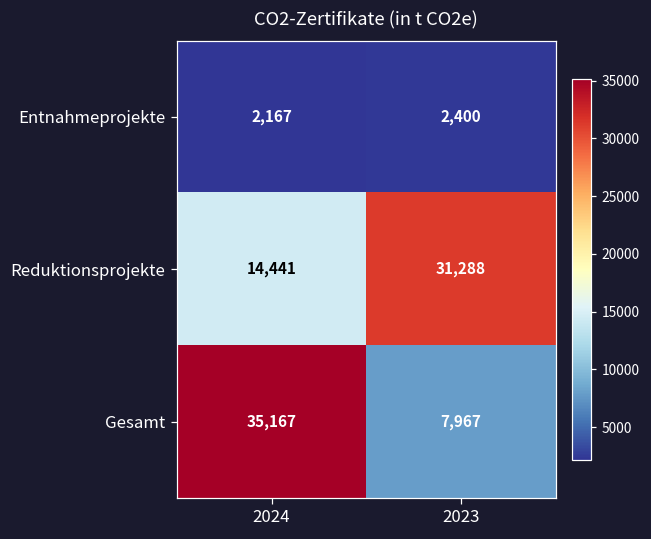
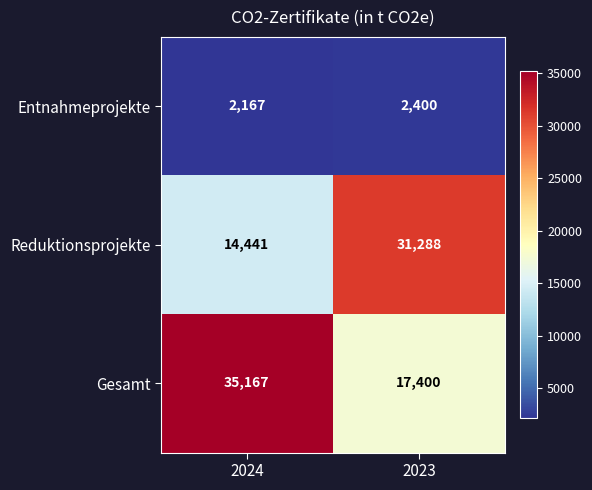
Gesamt, 2023: 7,967 -> 17,400
